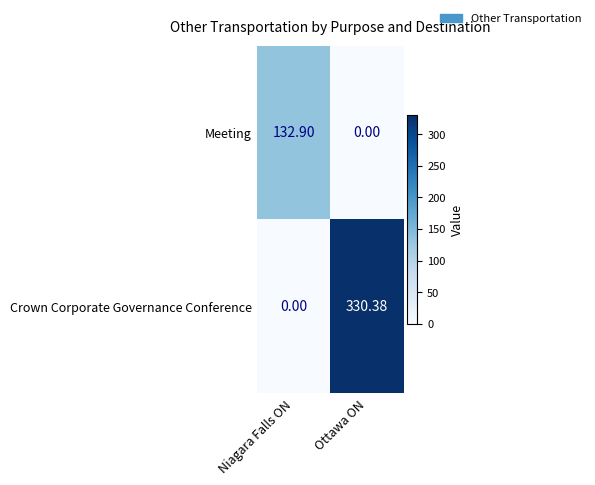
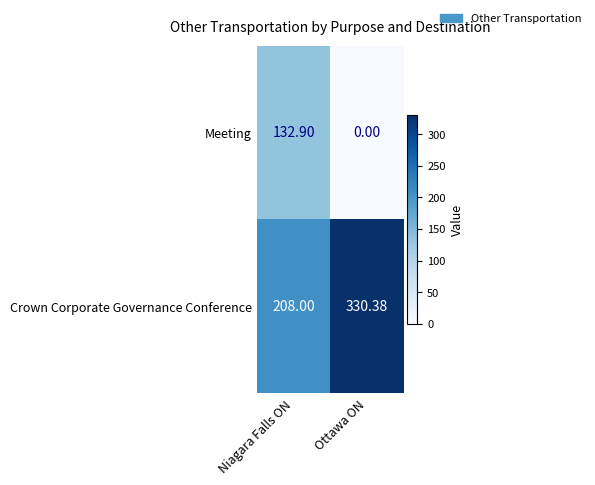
Crown Corporate Governance Conference, Niagara Falls ON: 0.00 -> 208.00
